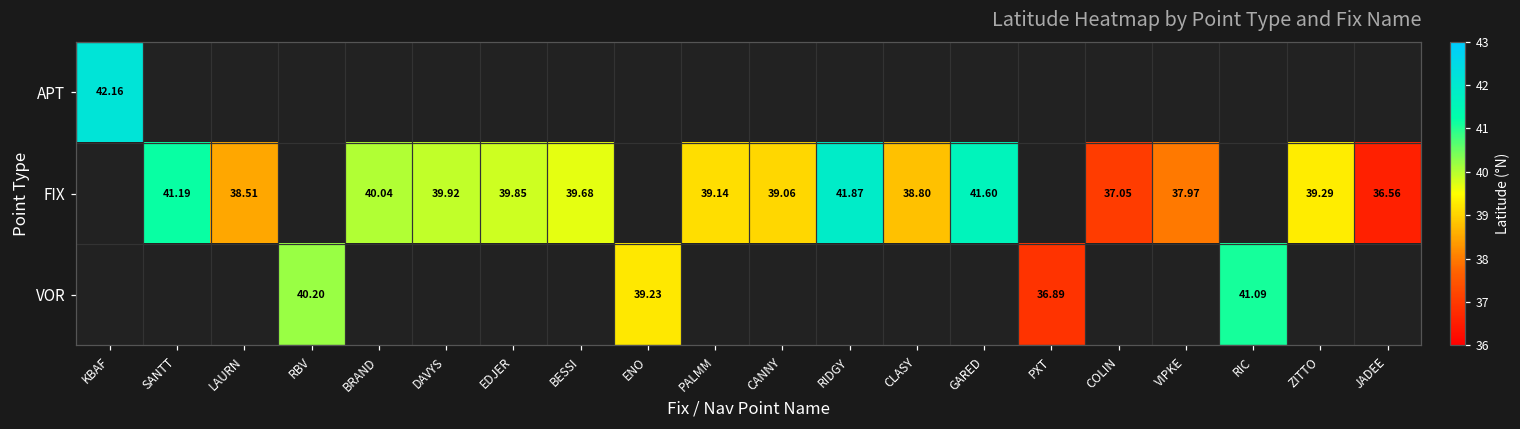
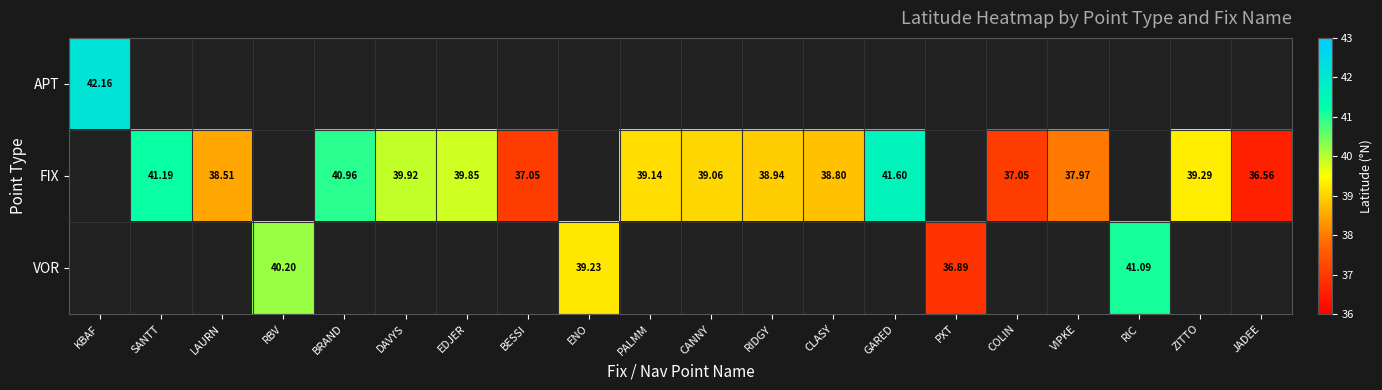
FIX, BRAND: 40.04 -> 40.96
FIX, BESSI: 39.68 -> 37.05
FIX, RIDGY: 41.87 -> 38.94
